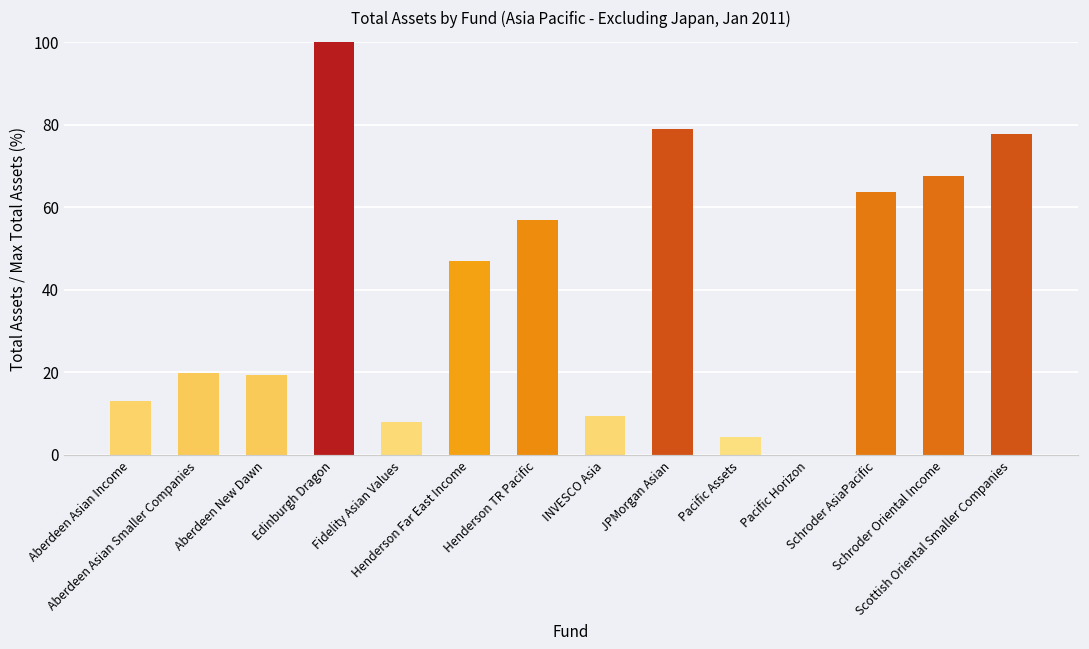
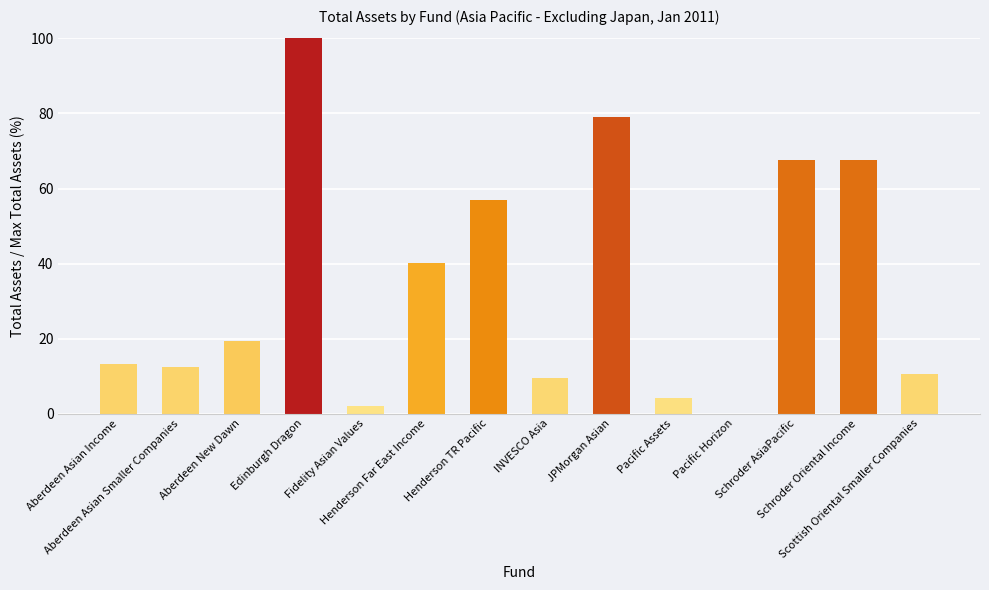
Aberdeen Asian Smaller Companies: 20 -> 12
Fidelity Asian Values: 8 -> 2
Henderson Far East Income: 47 -> 40
Schroder AsiaPacific: 64 -> 68
Scottish Oriental Smaller Companies: 78 -> 10
